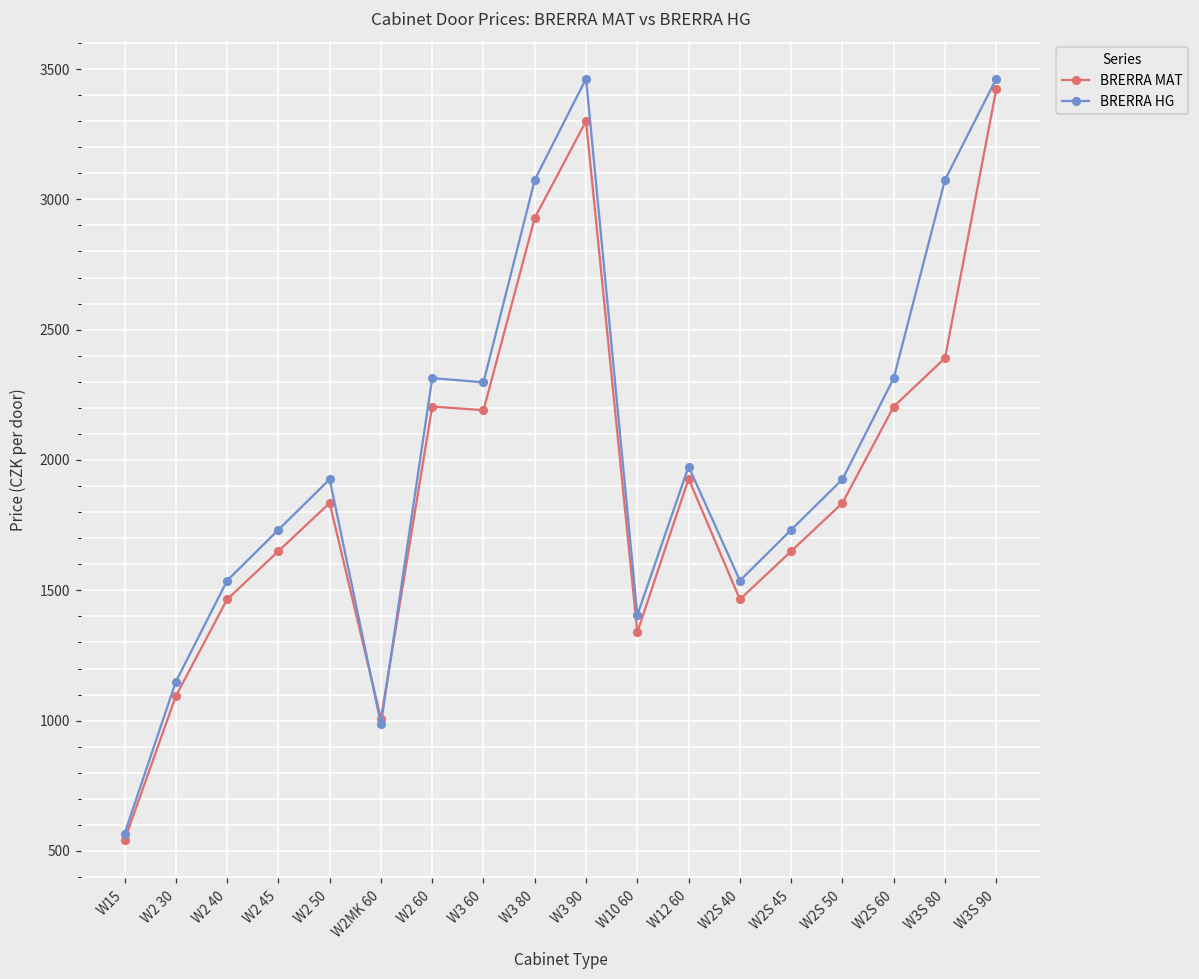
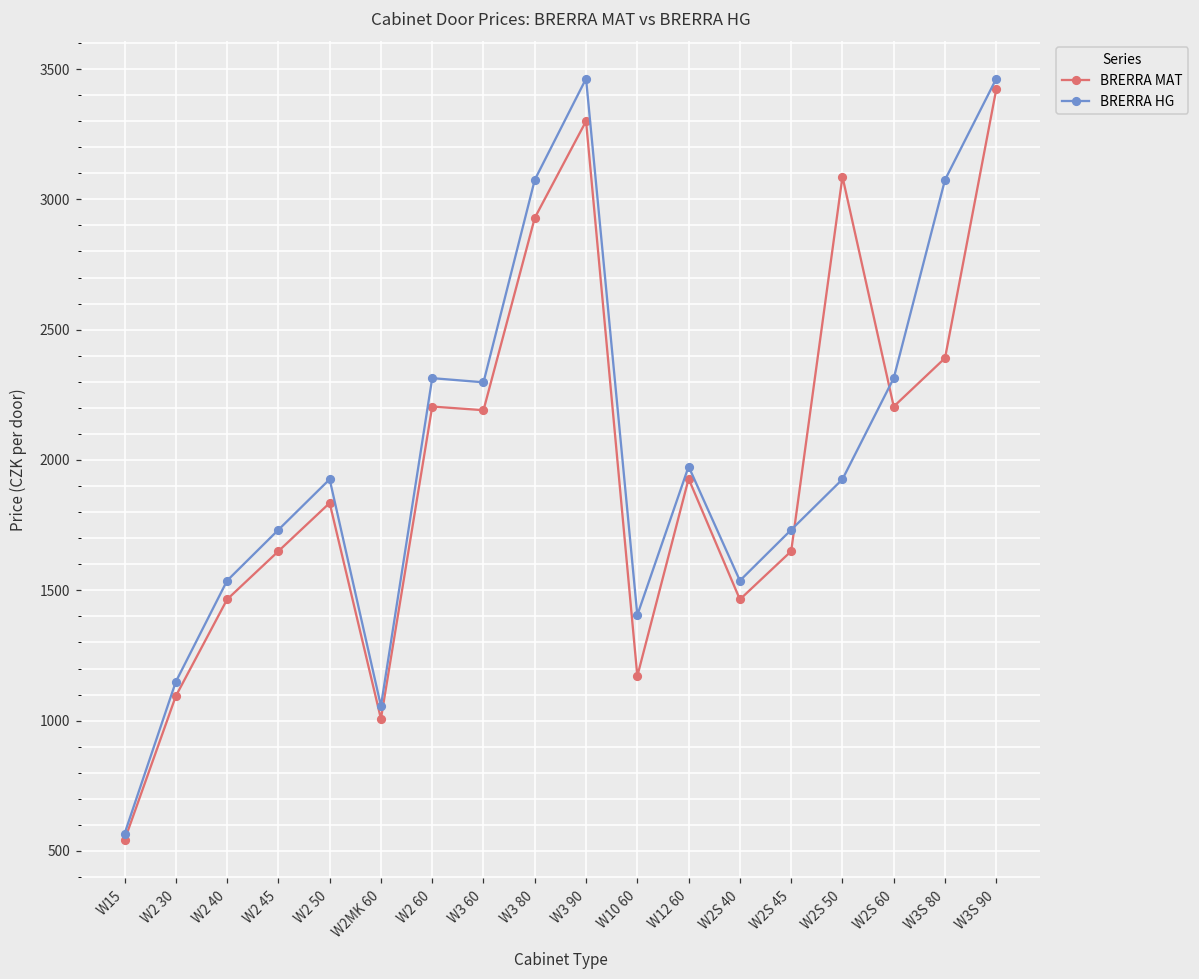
BRERRA HG, W2MK 60: 990 -> 1060
BRERRA MAT, W10 60: 1340 -> 1170
BRERRA MAT, W2S 50: 1840 -> 3090
